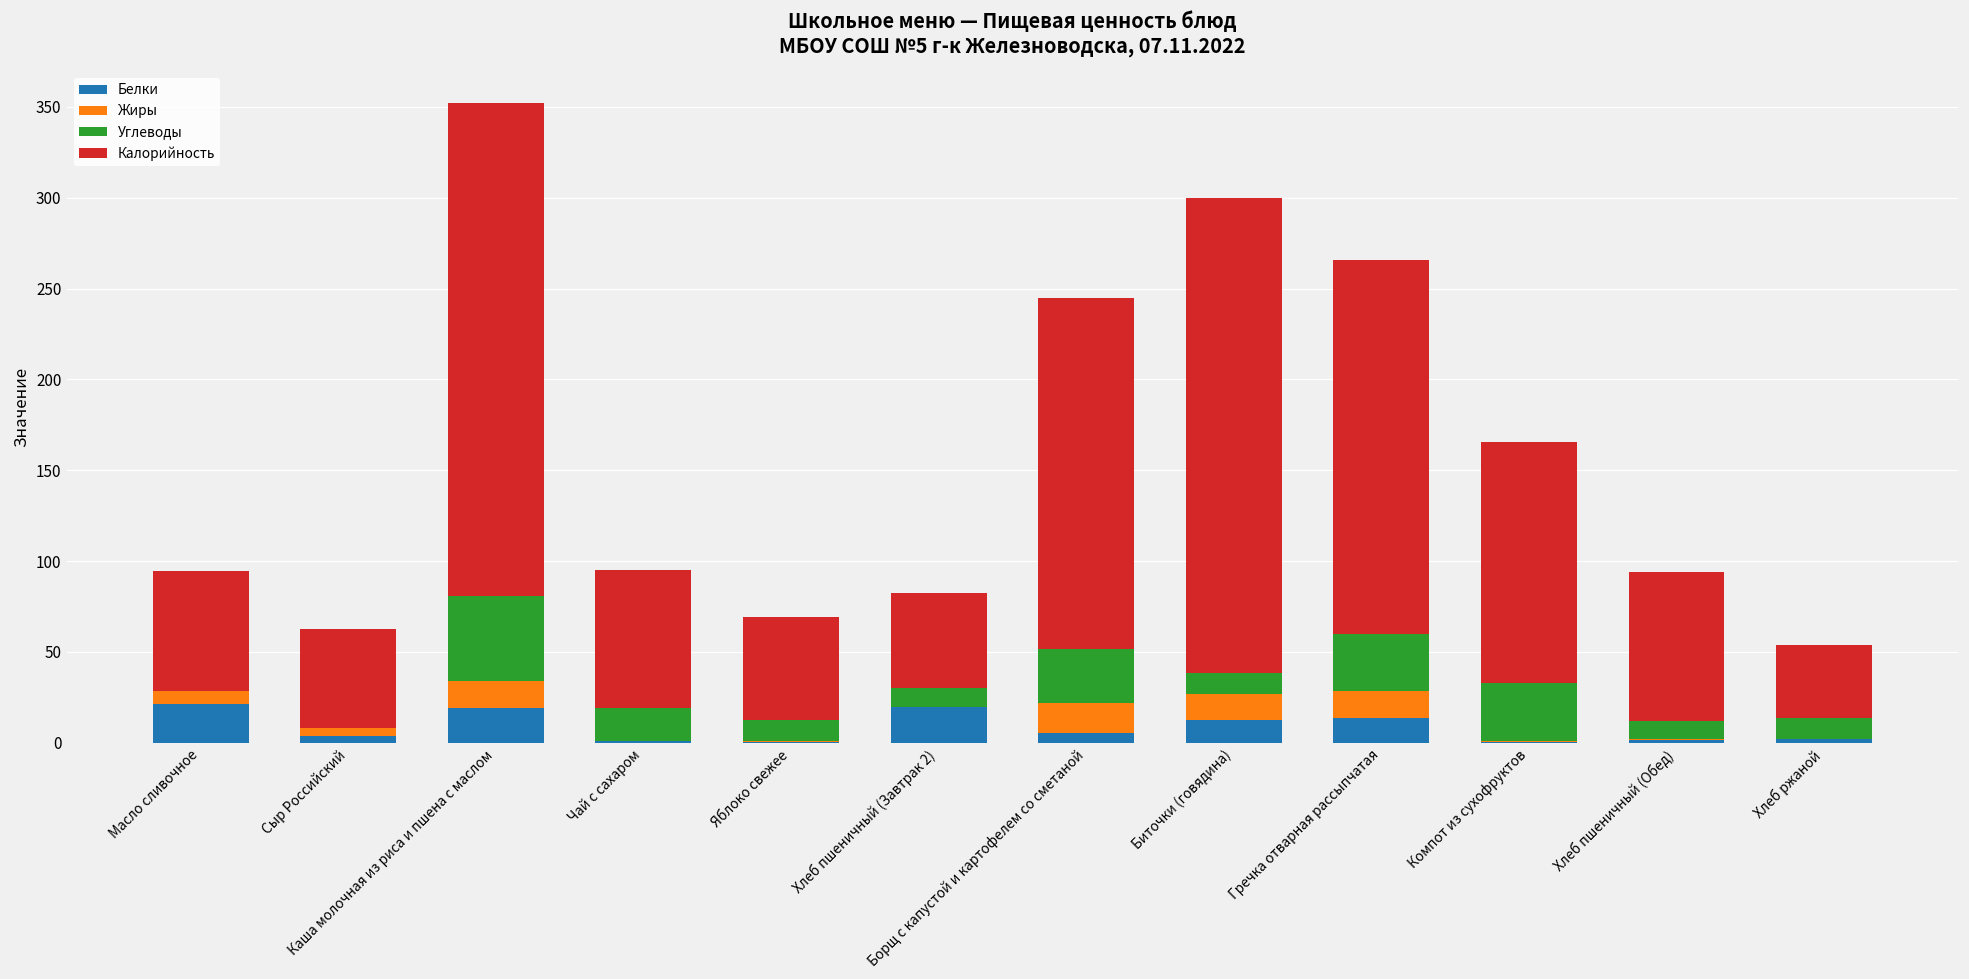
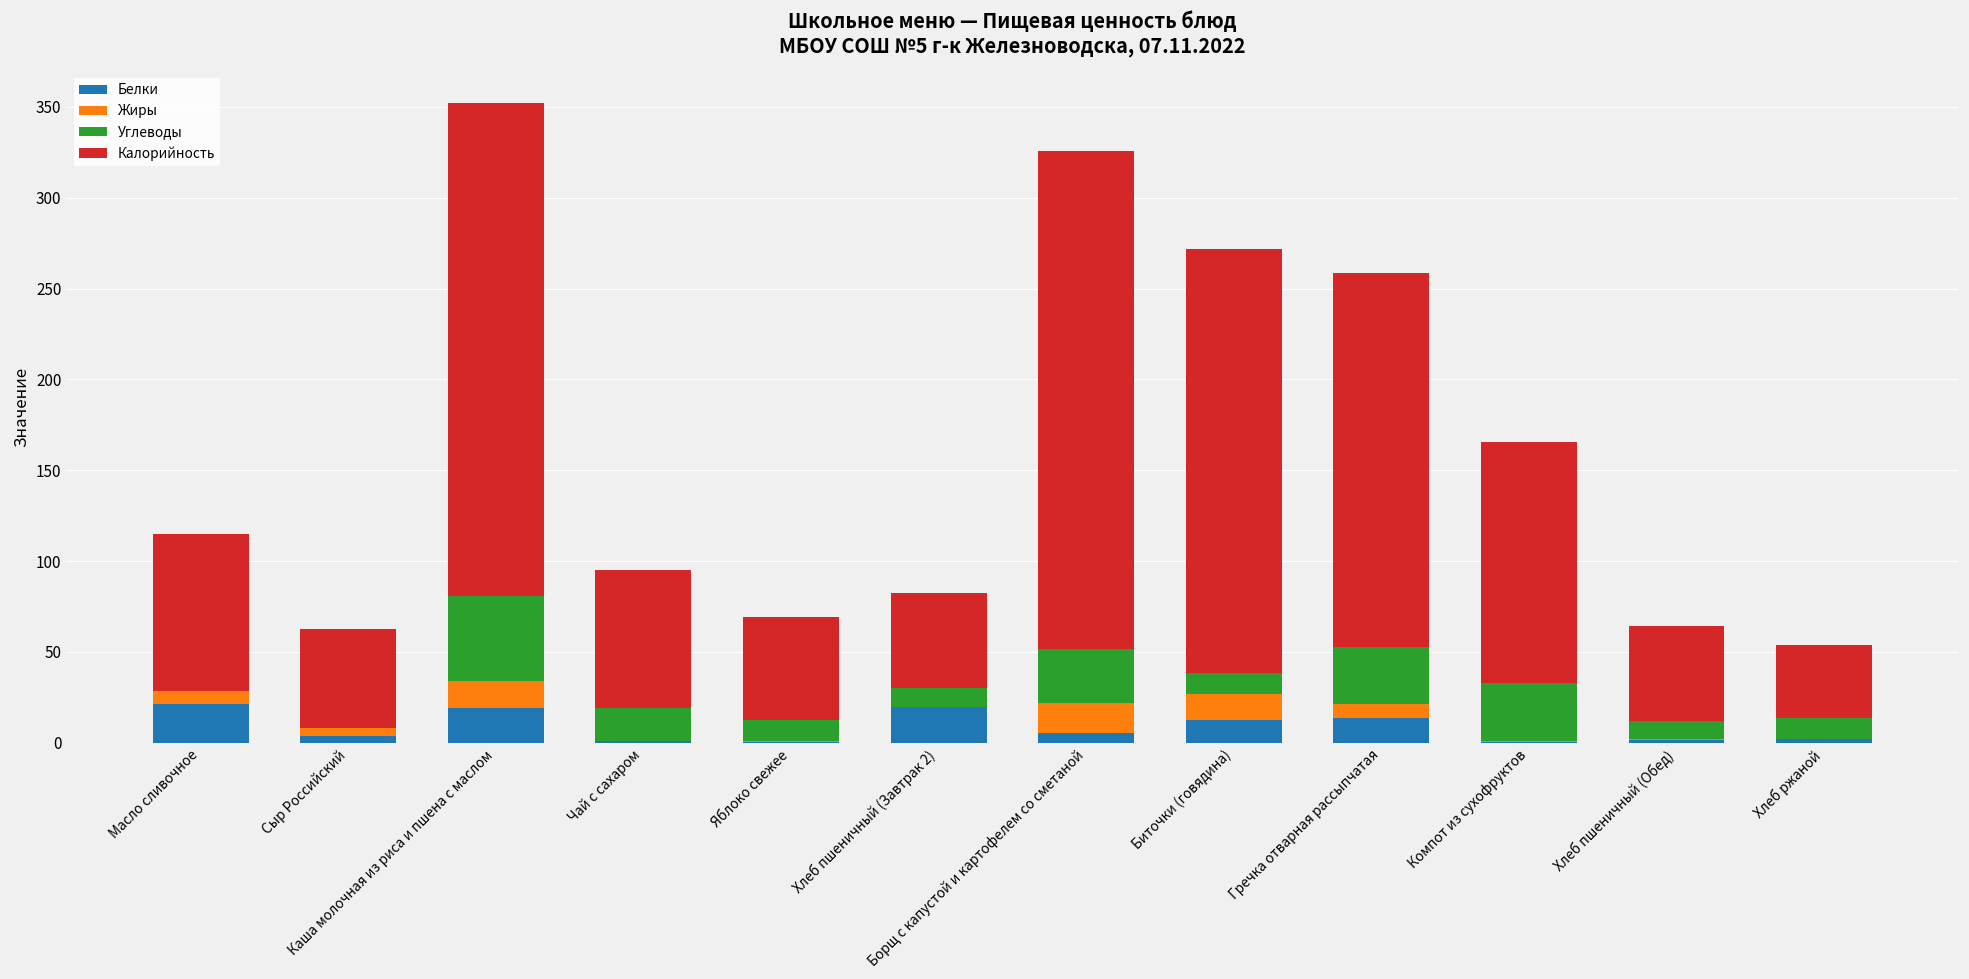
Калорийность, Масло сливочное: 66 -> 86
Калорийность, Борщ с капустой и картофелем со сметаной: 193 -> 274
Калорийность, Биточки (говядина): 261 -> 233
Жиры, Гречка отварная рассыпчатая: 15 -> 7
Калорийность, Хлеб пшеничный (Обед): 82 -> 52
